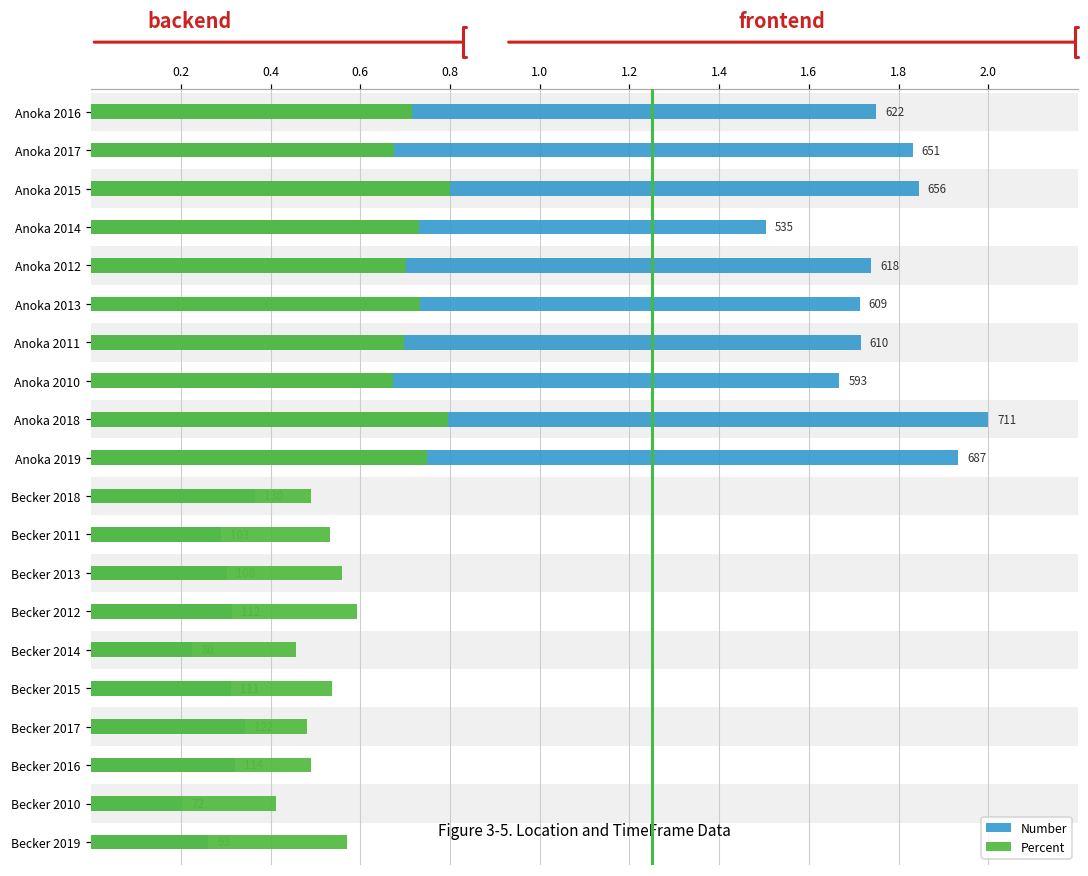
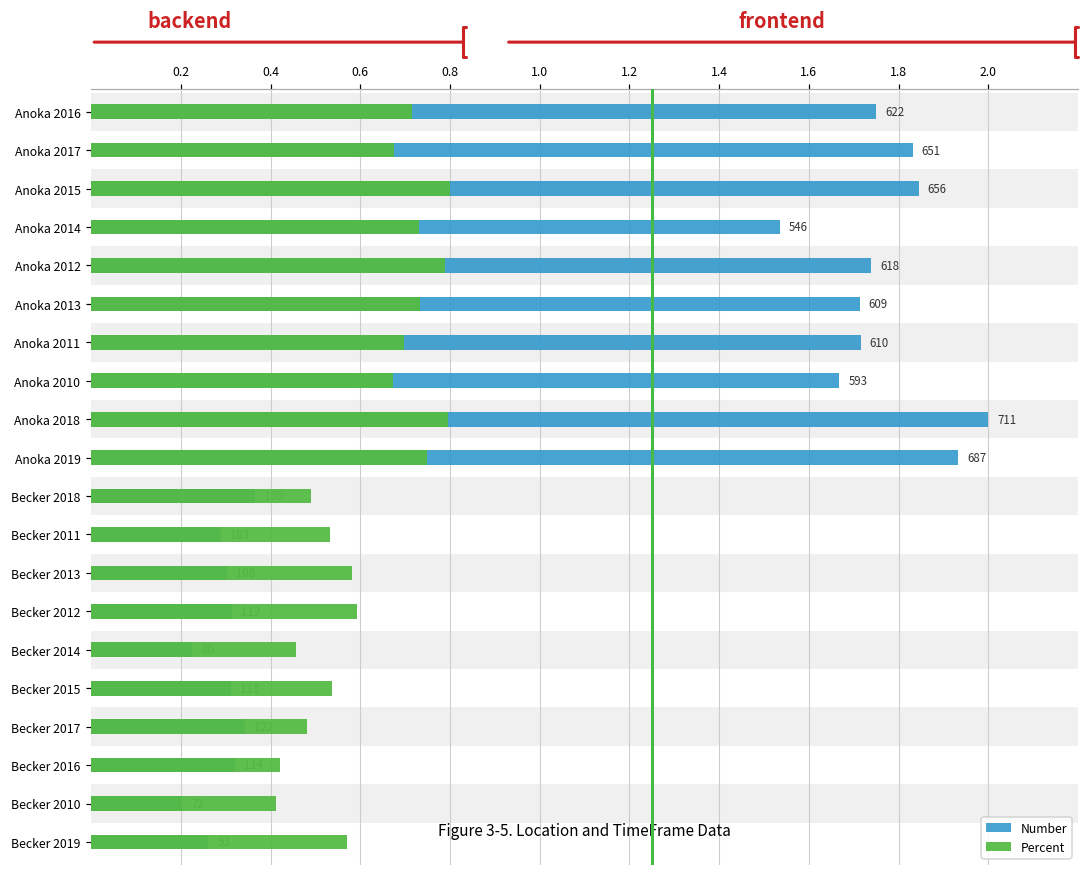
Number, Anoka 2014: 535 -> 546
Percent, Anoka 2012: 0.70 -> 0.79
Percent, Becker 2013: 0.56 -> 0.58
Percent, Becker 2016: 0.49 -> 0.42
